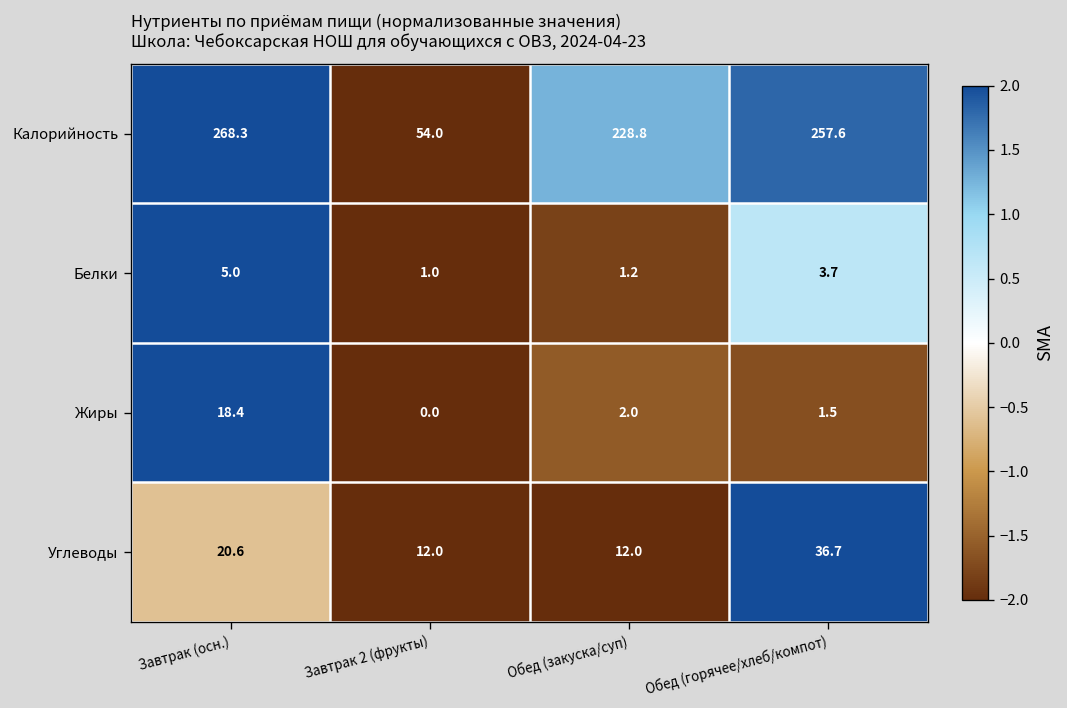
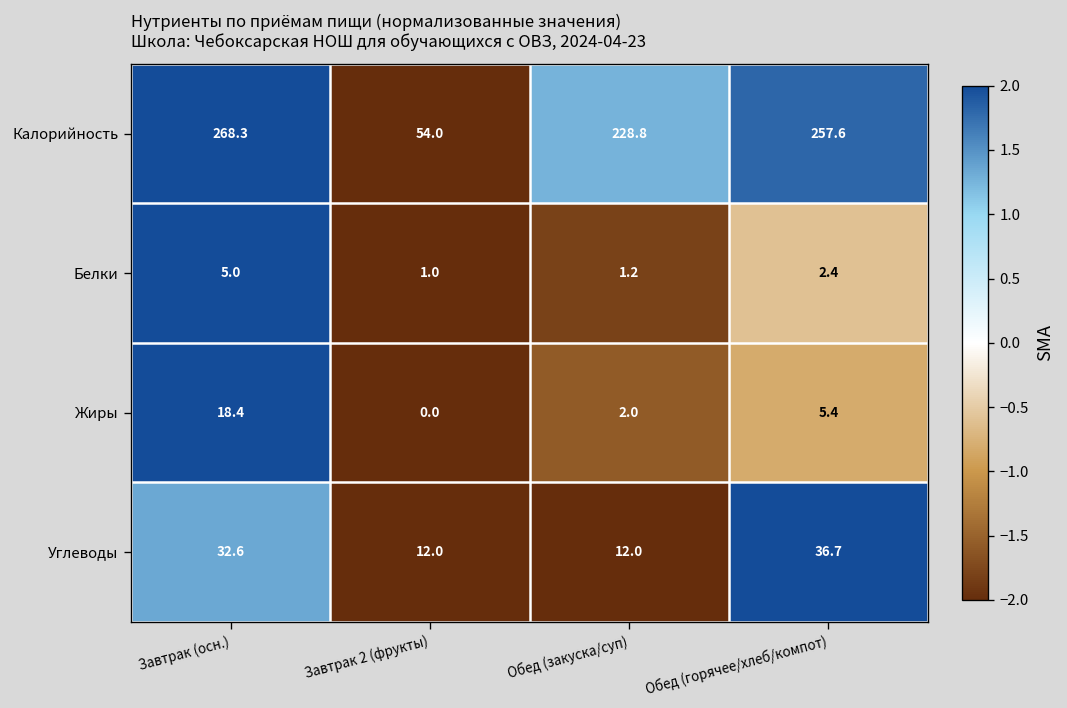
Белки, Обед (горячее/хлеб/компот): 3.7 -> 2.4
Жиры, Обед (горячее/хлеб/компот): 1.5 -> 5.4
Углеводы, Завтрак (осн.): 20.6 -> 32.6
